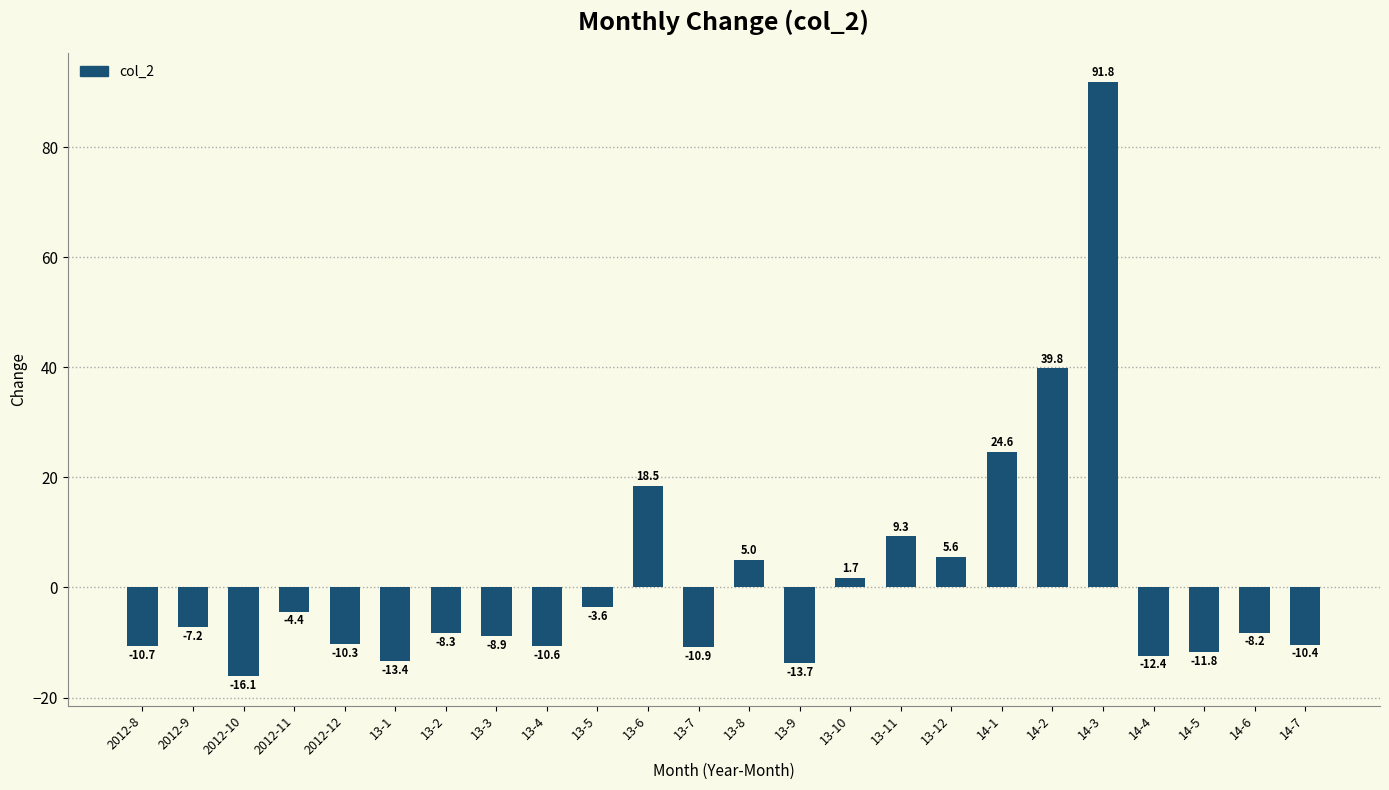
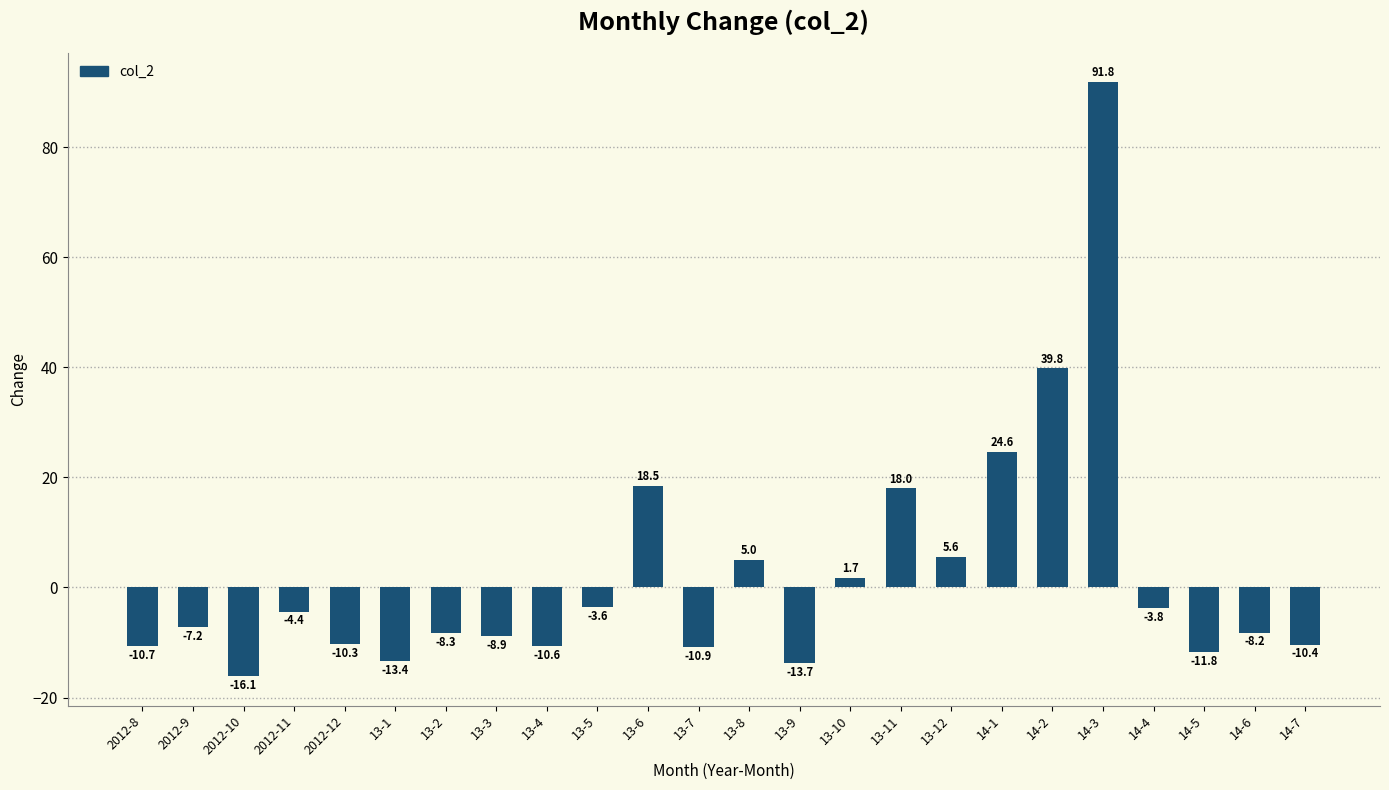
13-11: 9.3 -> 18.0
14-4: -12.4 -> -3.8
